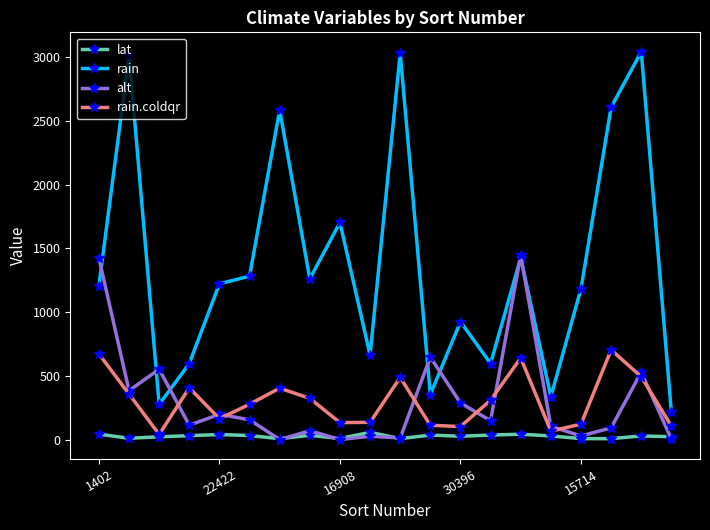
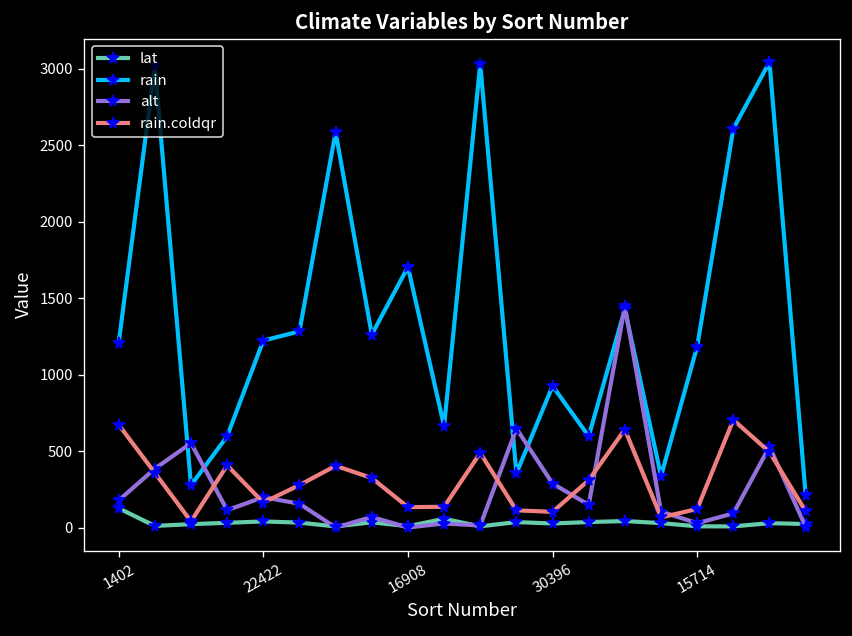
lat, 1402: 40 -> 130
alt, 1402: 1430 -> 180
